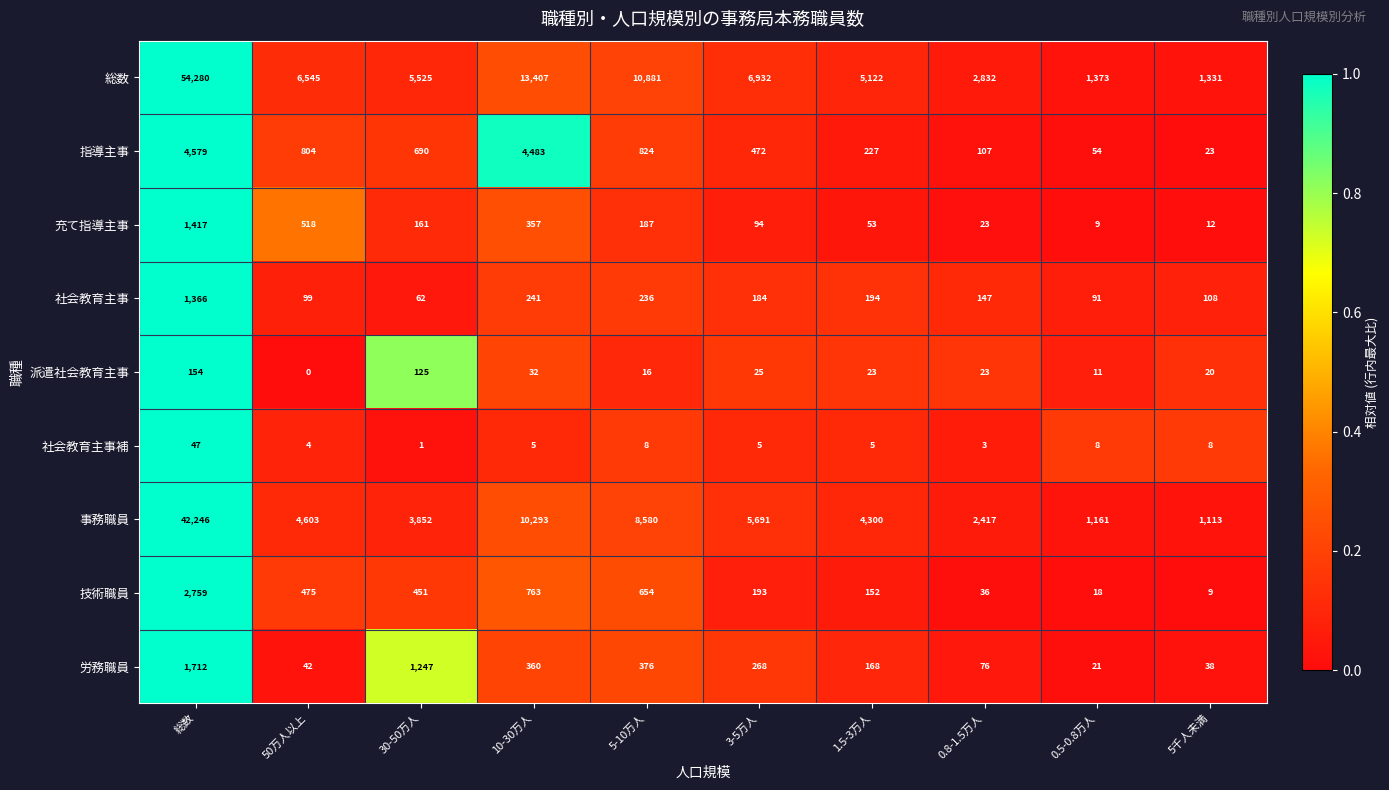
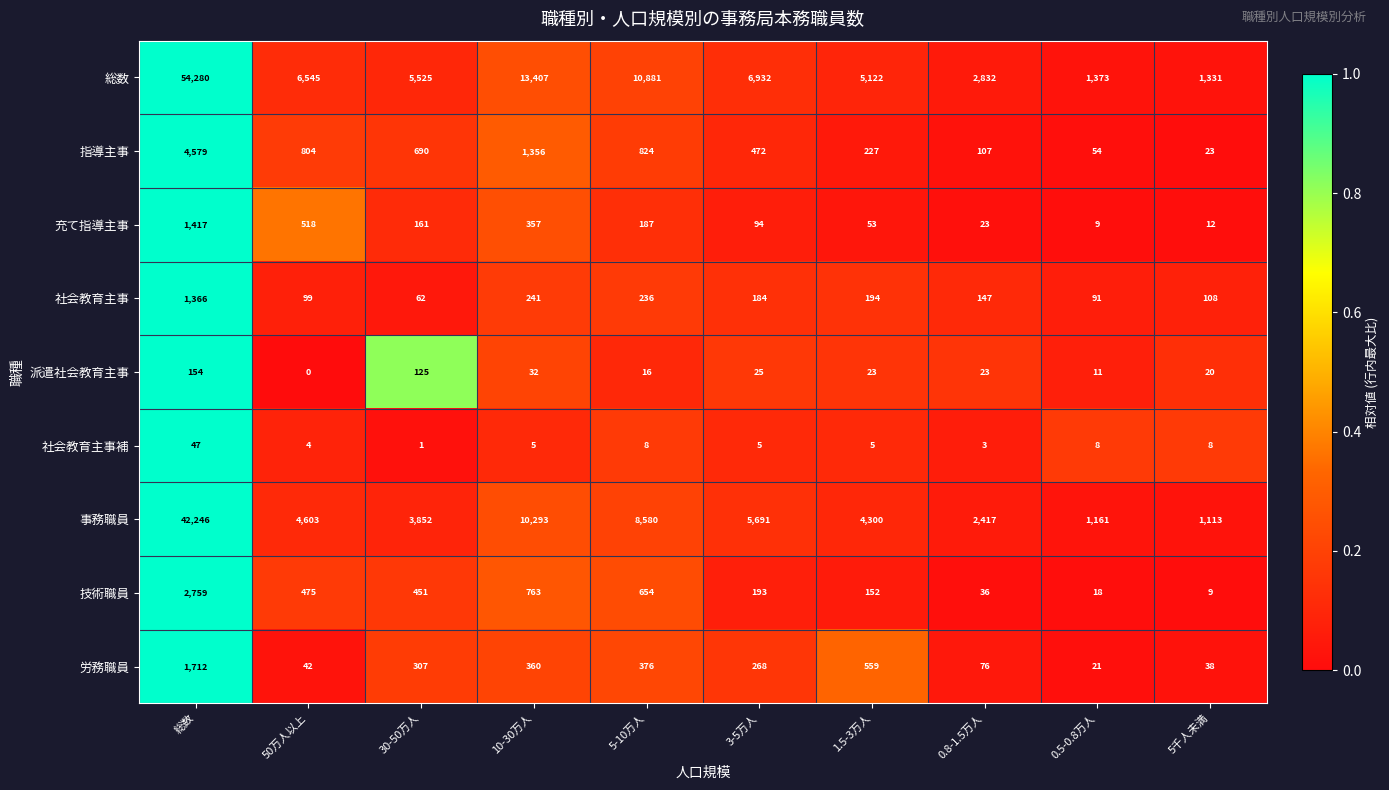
指導主事, 10-30万人: 4,483 -> 1,356
労務職員, 30-50万人: 1,247 -> 307
労務職員, 1.5-3万人: 168 -> 559
